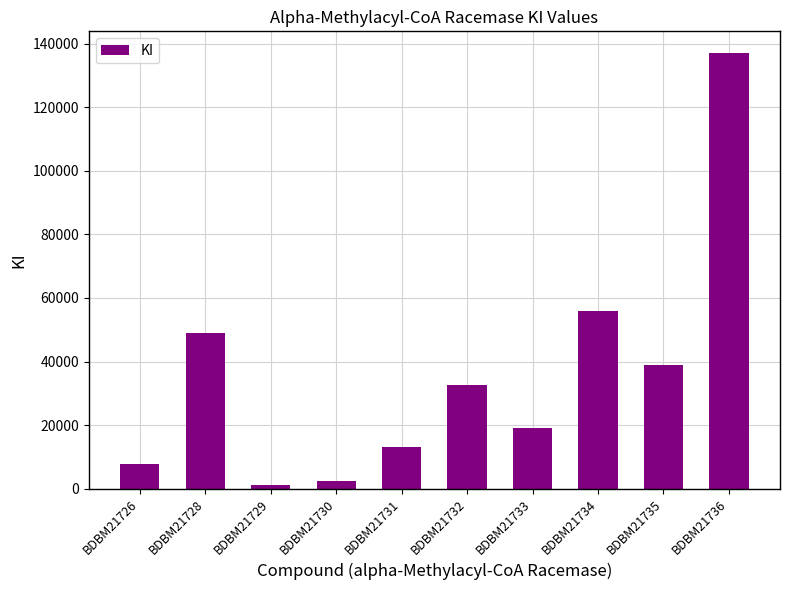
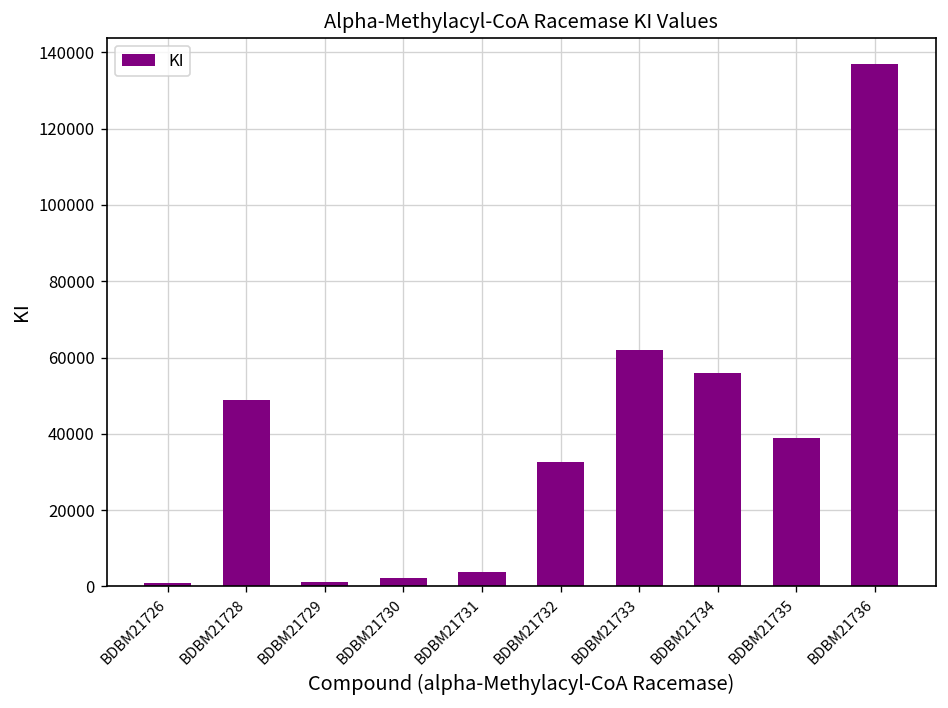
BDBM21726: 8000 -> 1000
BDBM21731: 13000 -> 4000
BDBM21733: 19000 -> 62000
